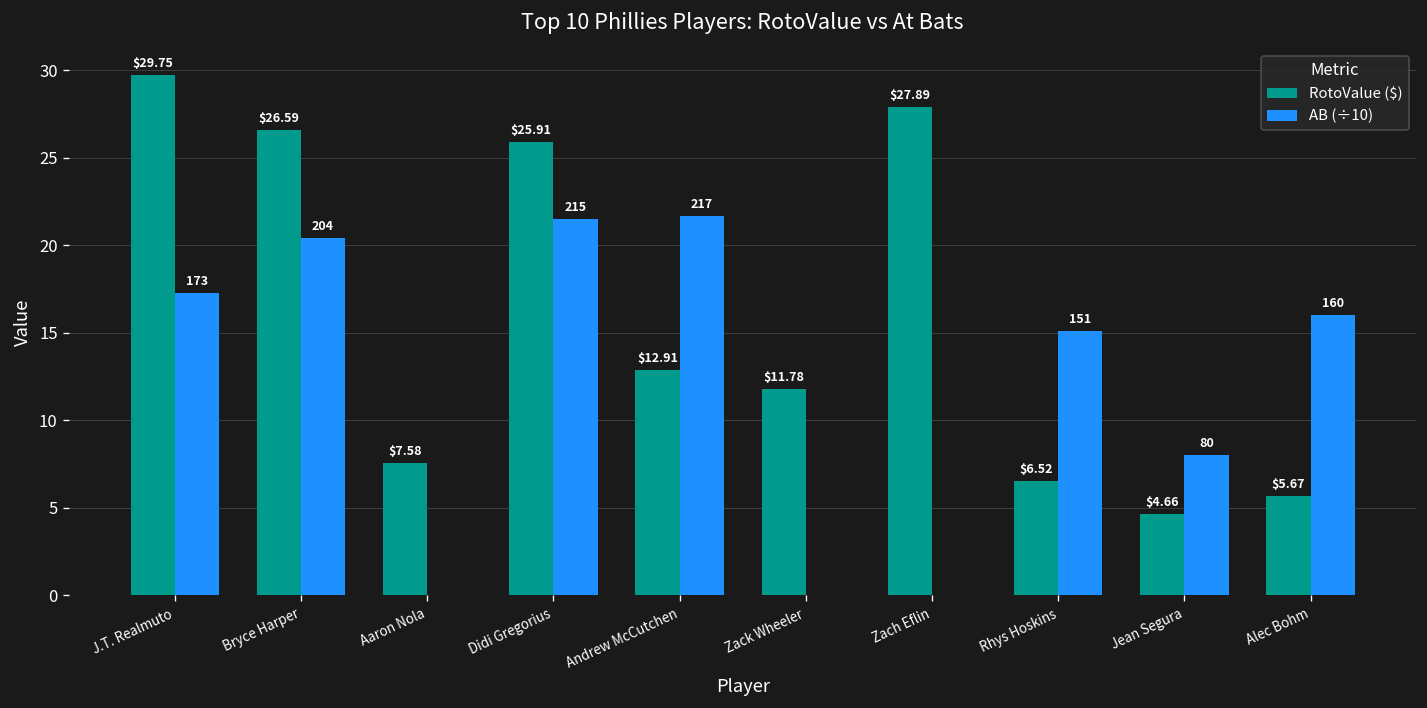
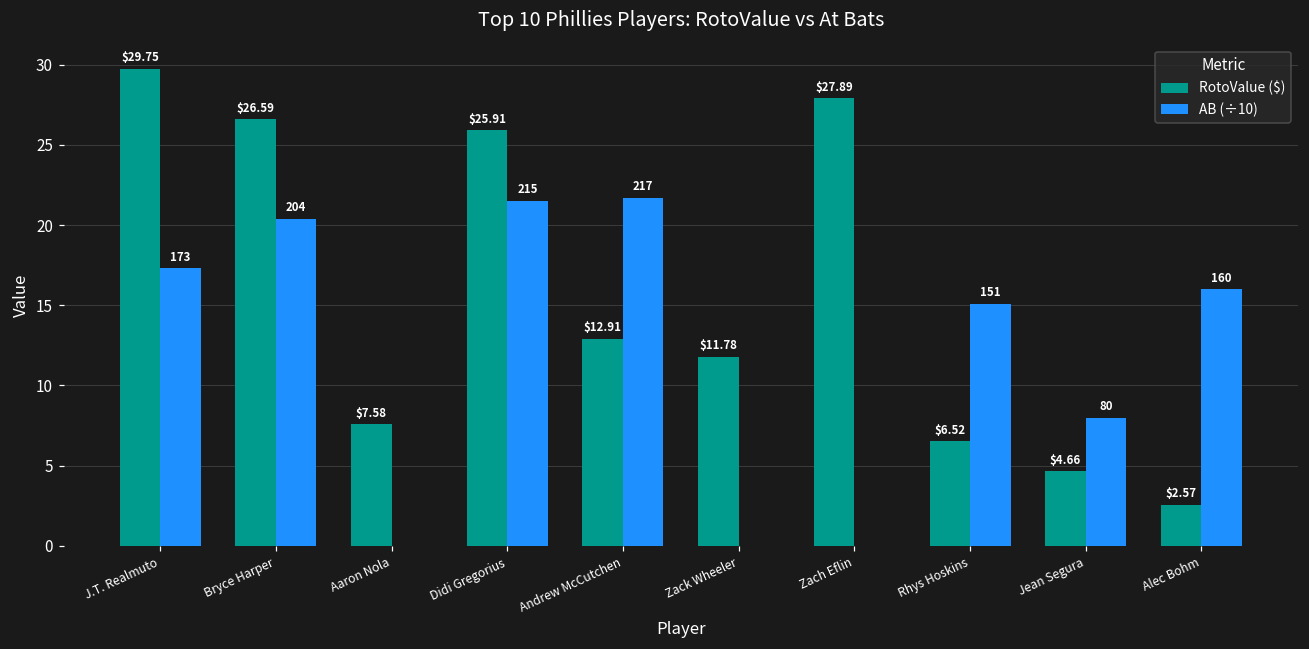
RotoValue ($), Alec Bohm: $5.67 -> $2.57
